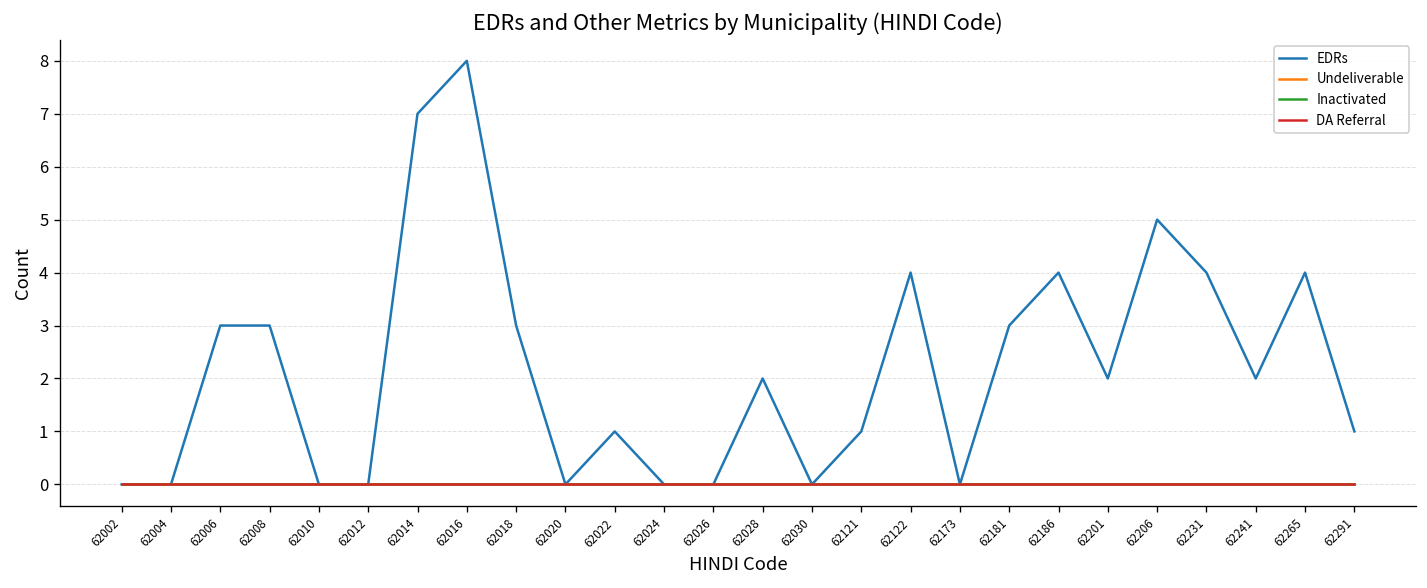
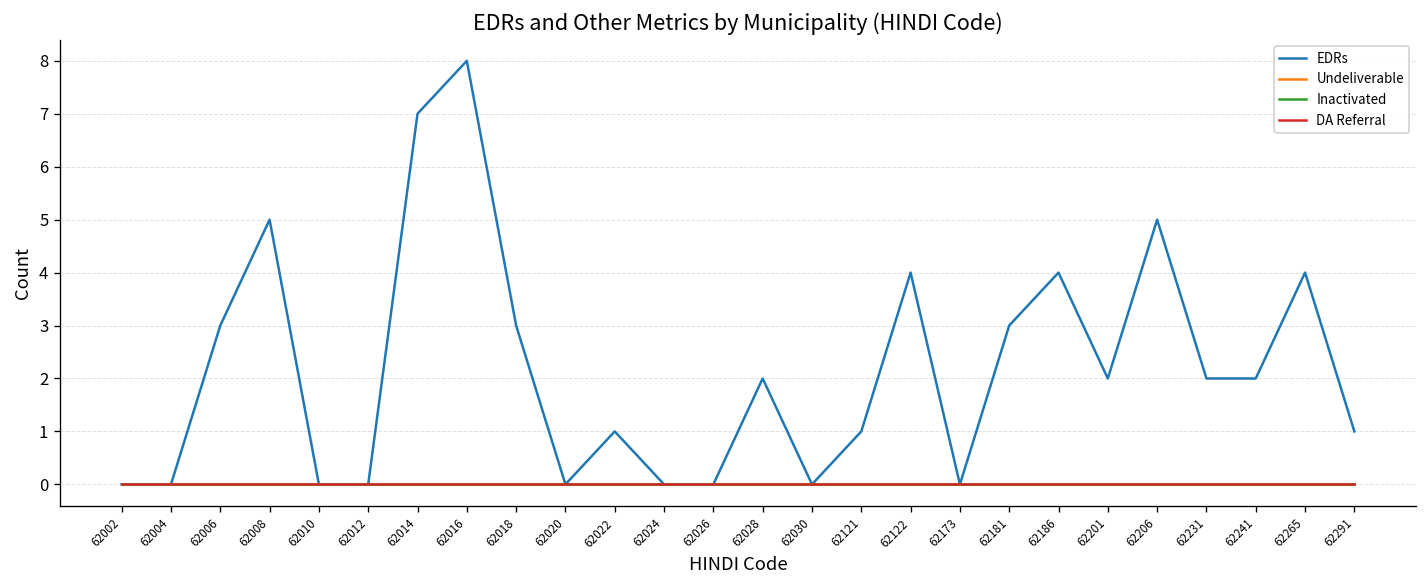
EDRs, 62008: 3 -> 5
EDRs, 62231: 4 -> 2
